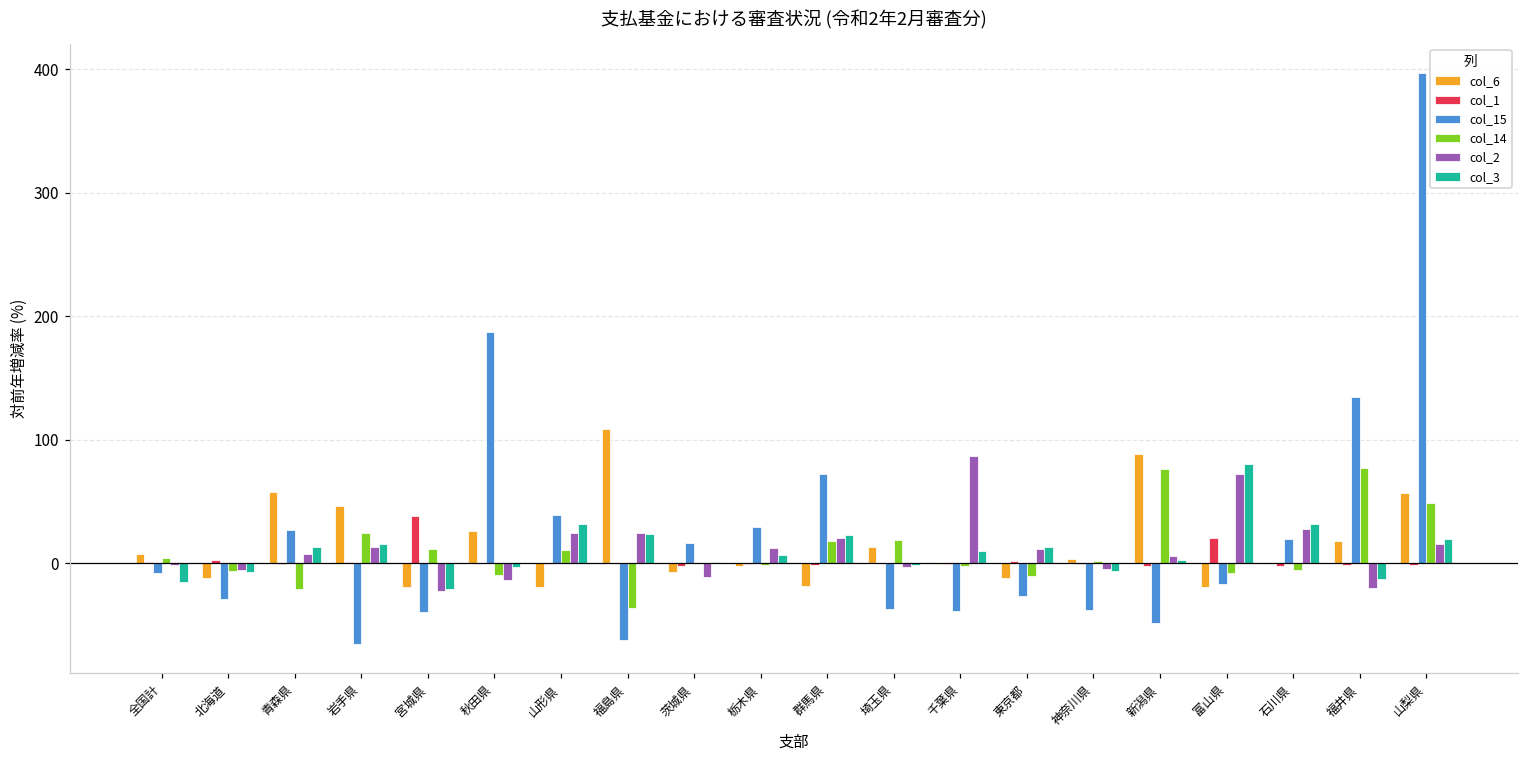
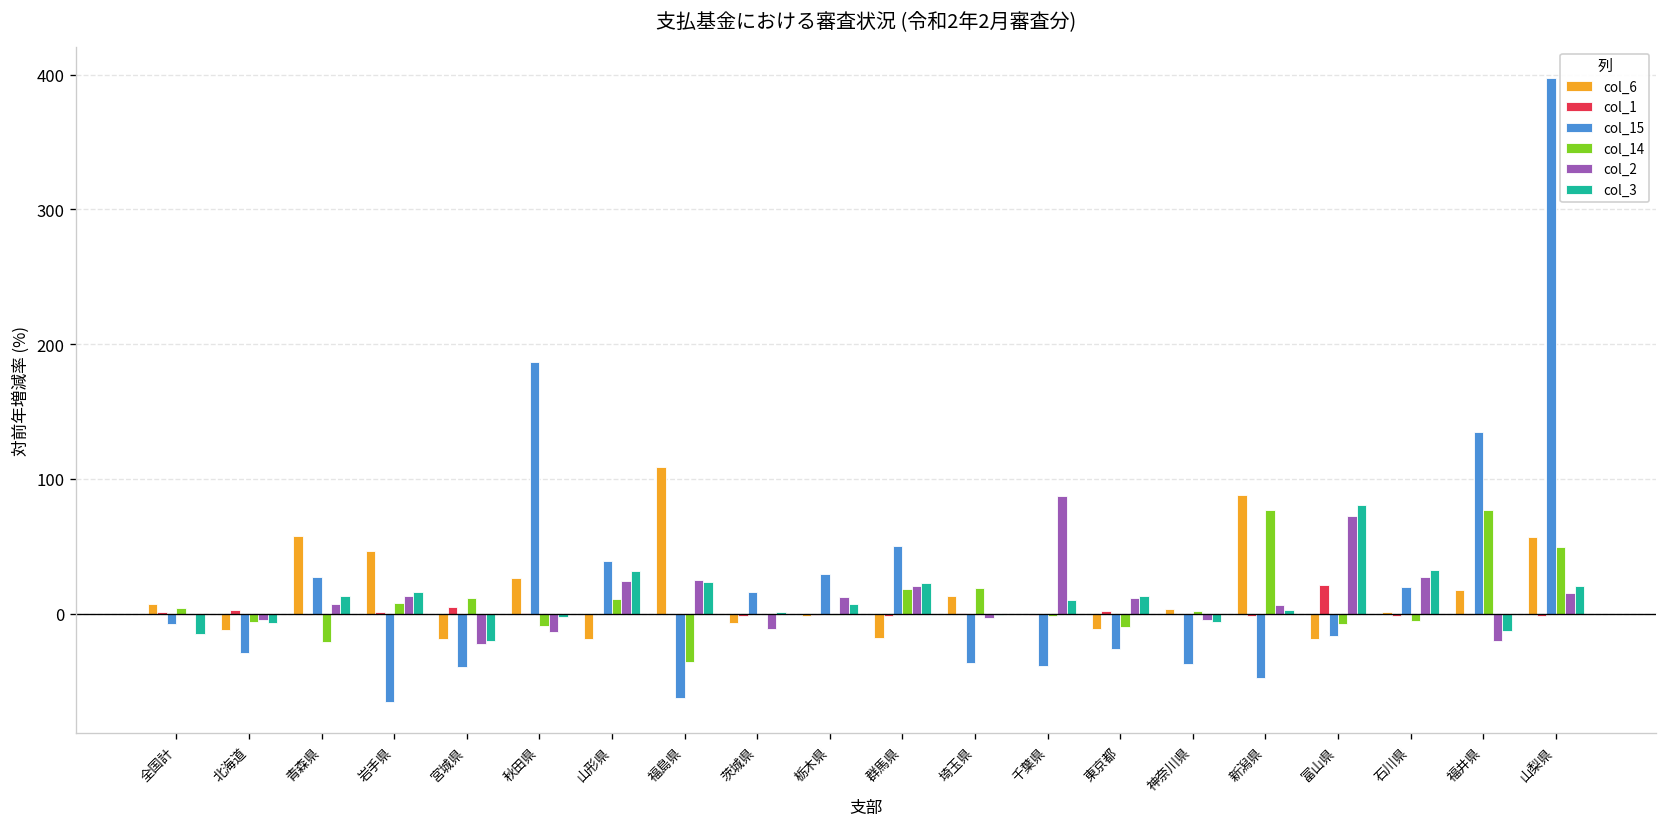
col_14, 岩手県: 25 -> 8
col_1, 宮城県: 38 -> 5
col_15, 群馬県: 72 -> 50
